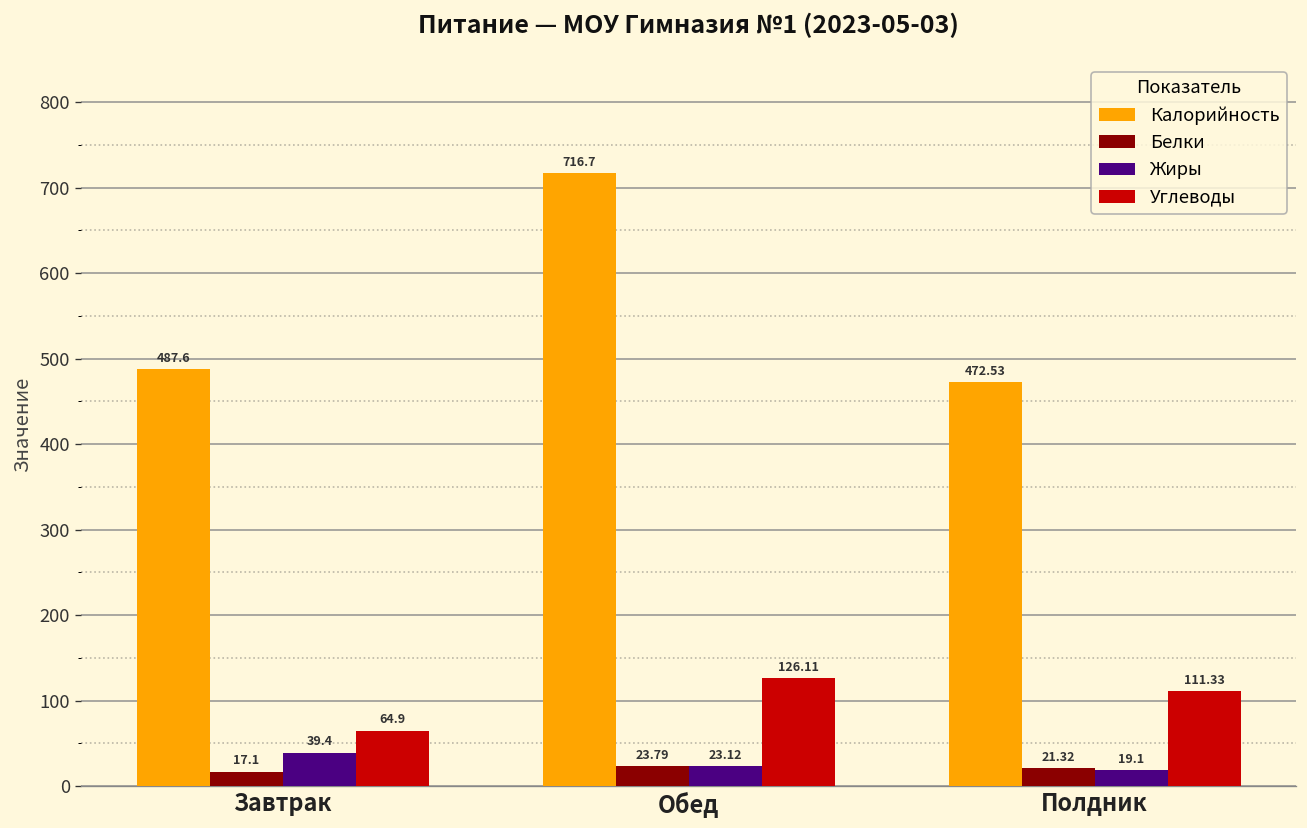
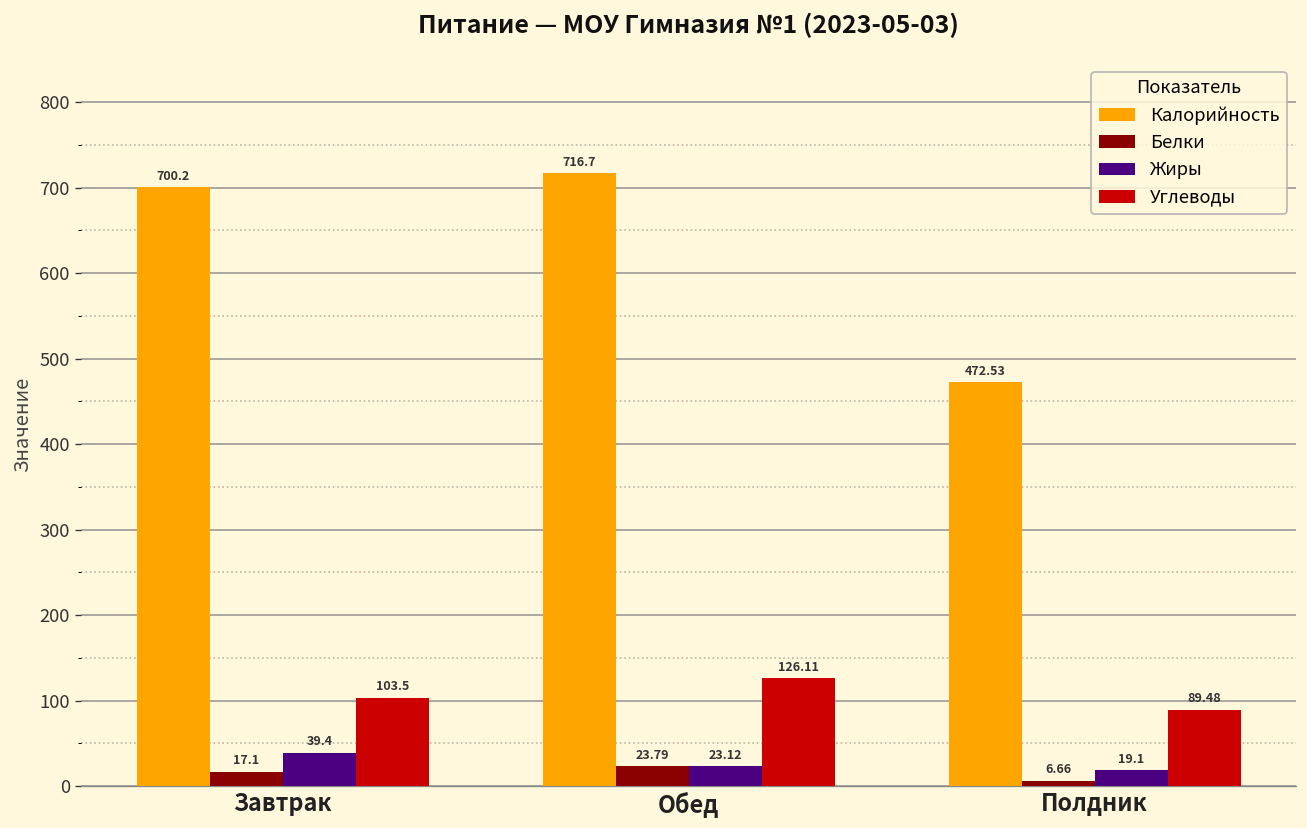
Калорийность, Завтрак: 487.6 -> 700.2
Углеводы, Завтрак: 64.9 -> 103.5
Белки, Полдник: 21.32 -> 6.66
Углеводы, Полдник: 111.33 -> 89.48
